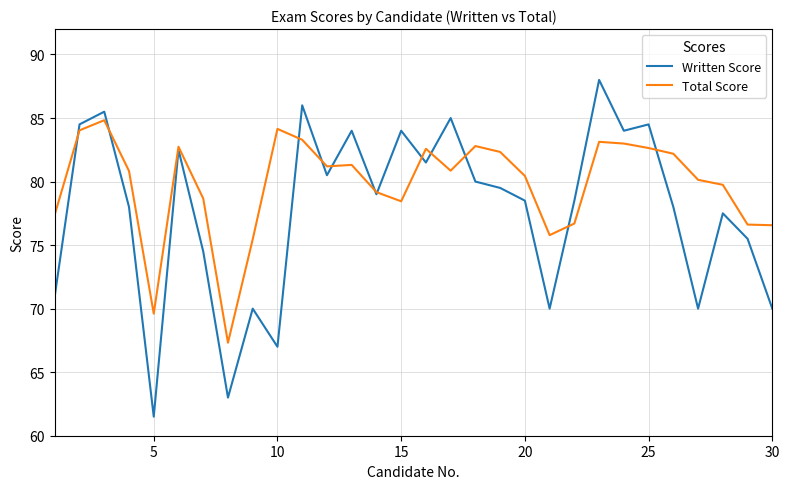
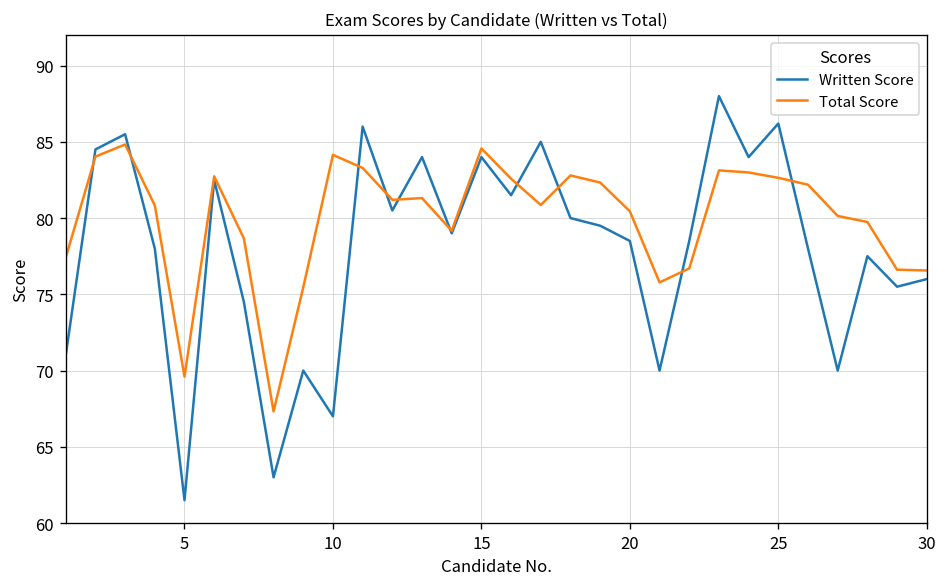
Total Score, 15: 78.4 -> 84.6
Written Score, 25: 84.5 -> 86.2
Written Score, 30: 70 -> 76
